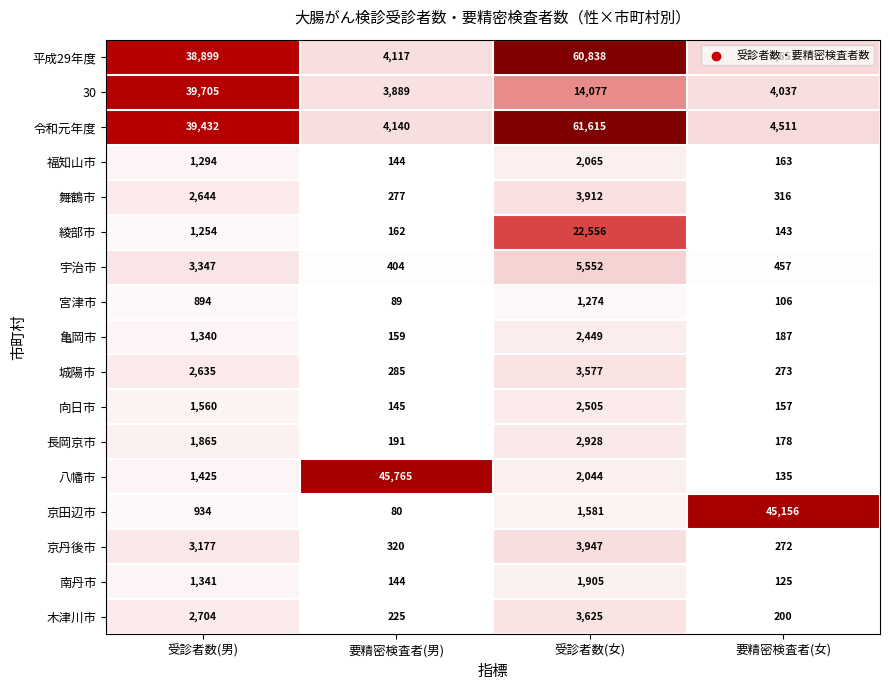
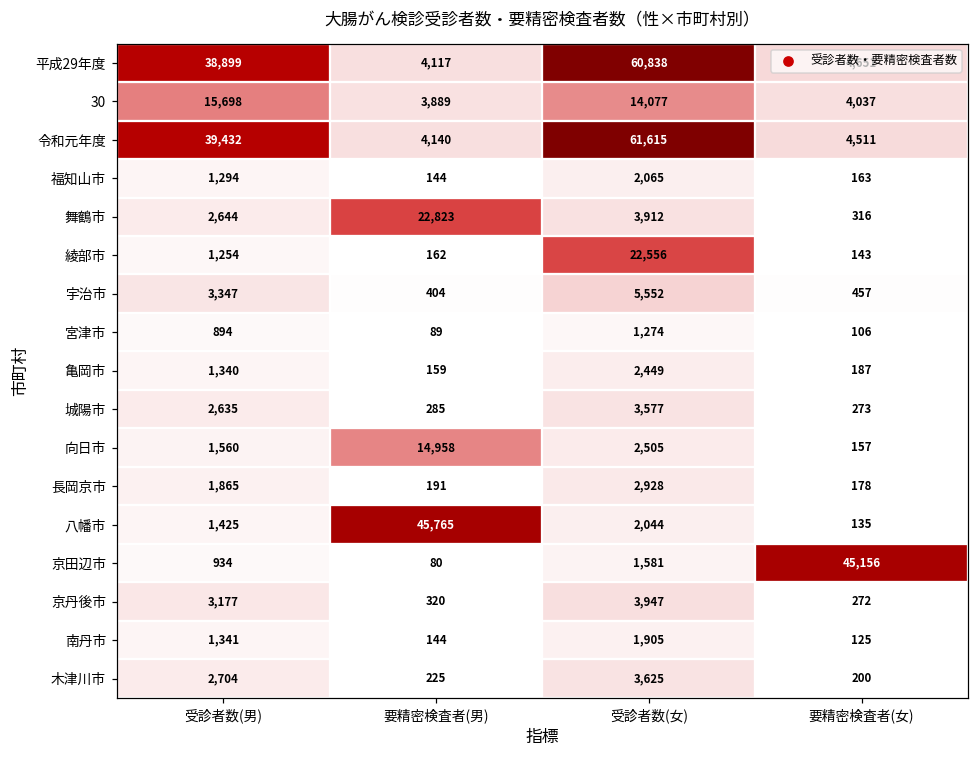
30, 受診者数(男): 39,705 -> 15,698
舞鶴市, 要精密検査者(男): 277 -> 22,823
向日市, 要精密検査者(男): 145 -> 14,958
